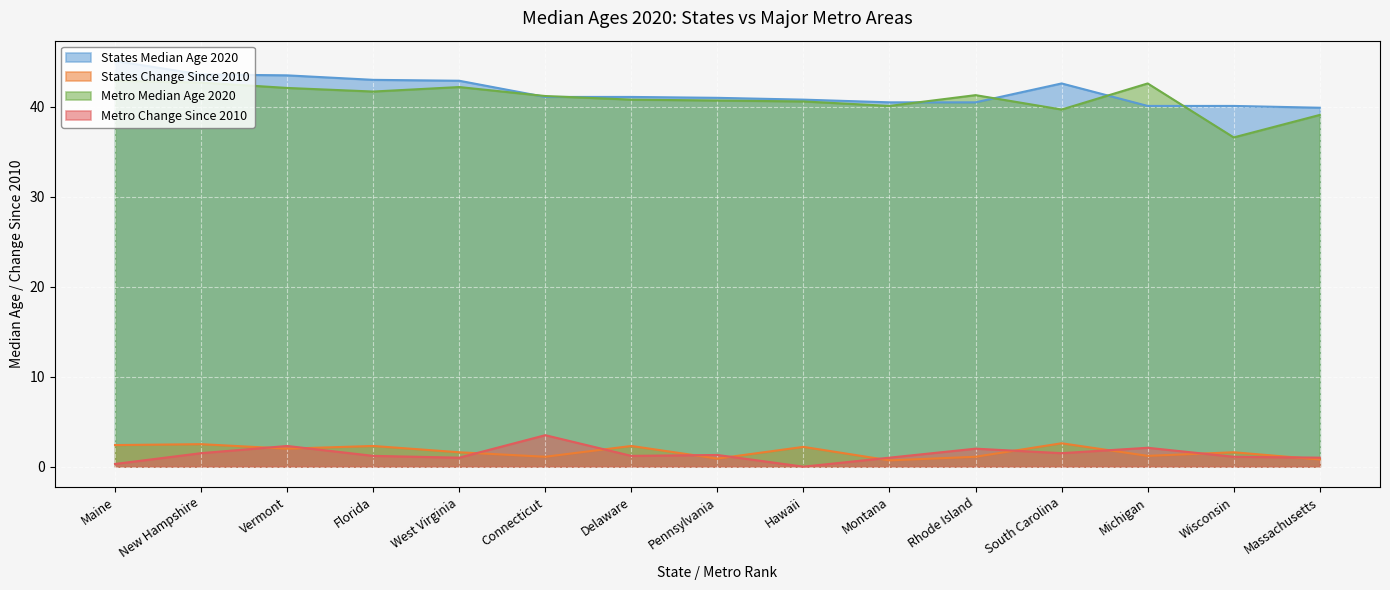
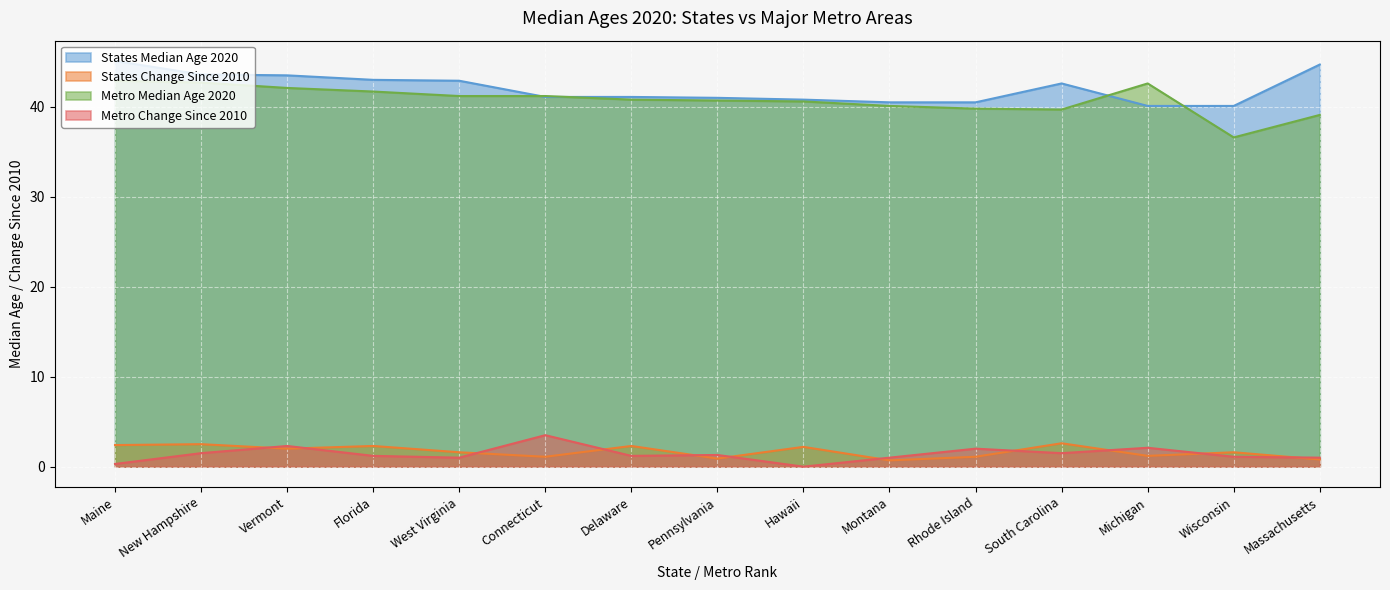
Metro Median Age 2020, West Virginia: 42 -> 41
Metro Median Age 2020, Rhode Island: 41 -> 40
States Median Age 2020, Massachusetts: 40 -> 45
